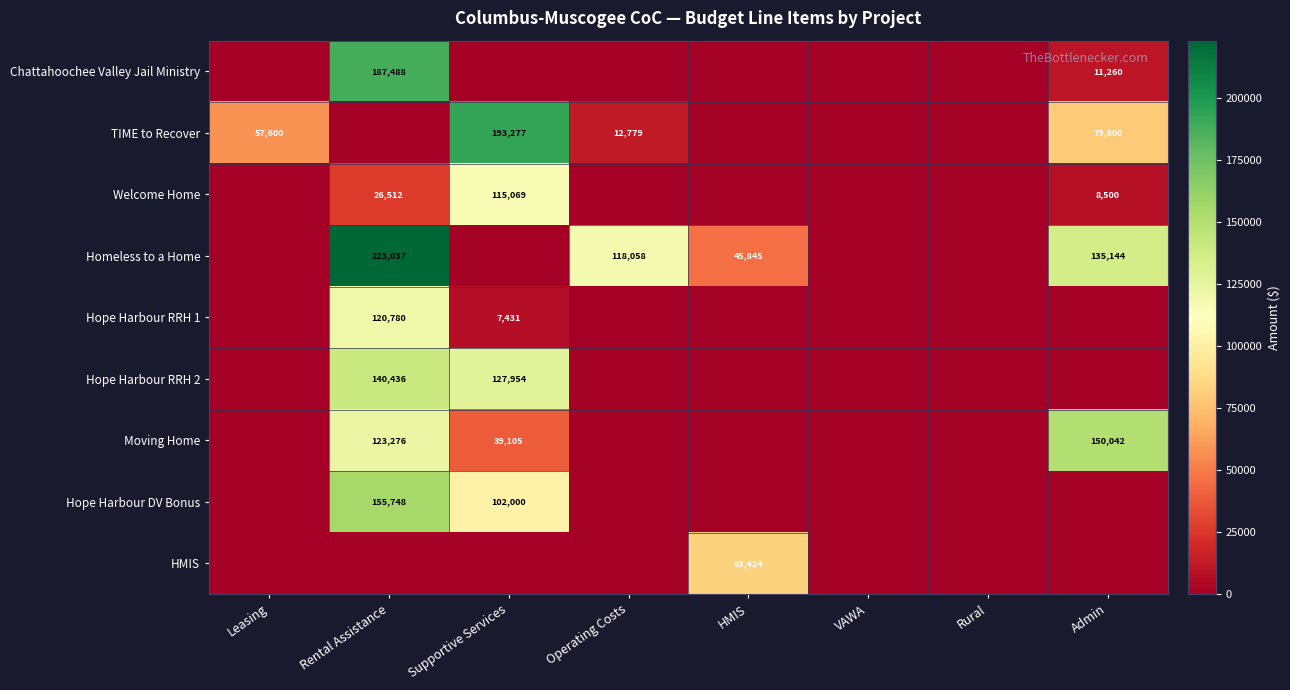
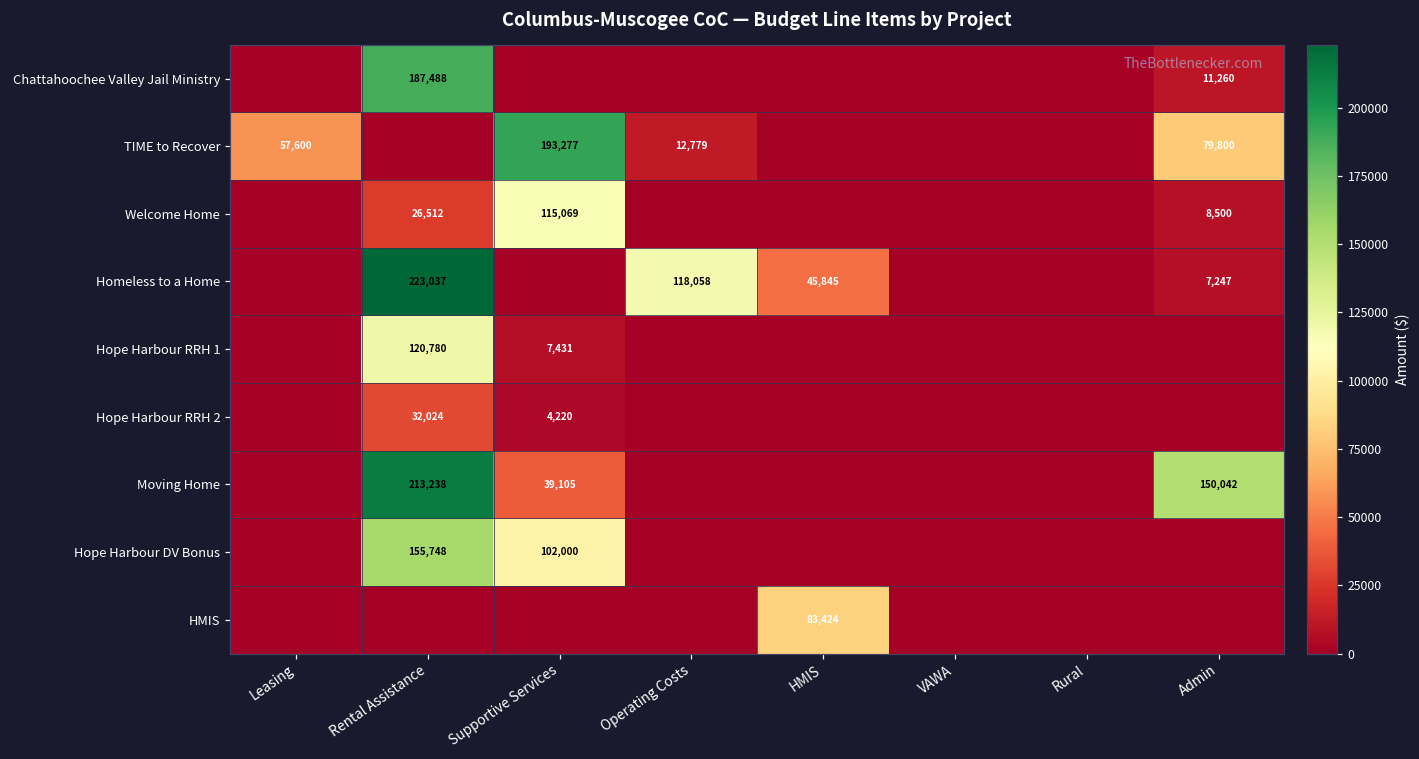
Homeless to a Home, Admin: 135,144 -> 7,247
Hope Harbour RRH 2, Rental Assistance: 140,436 -> 32,024
Hope Harbour RRH 2, Supportive Services: 127,954 -> 4,220
Moving Home, Rental Assistance: 123,276 -> 213,238
